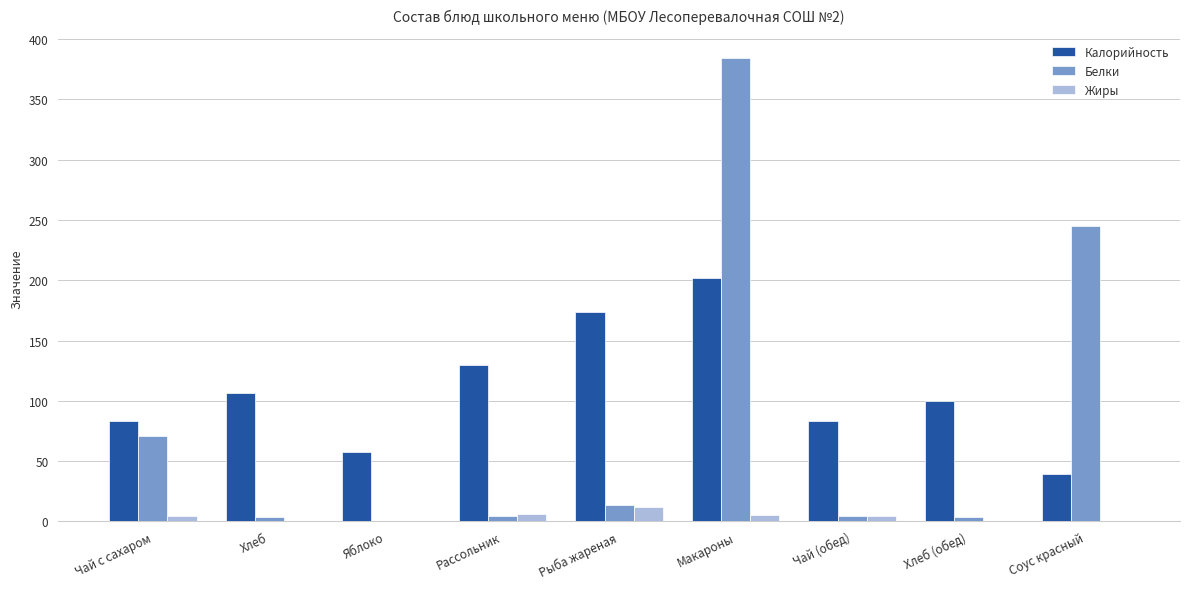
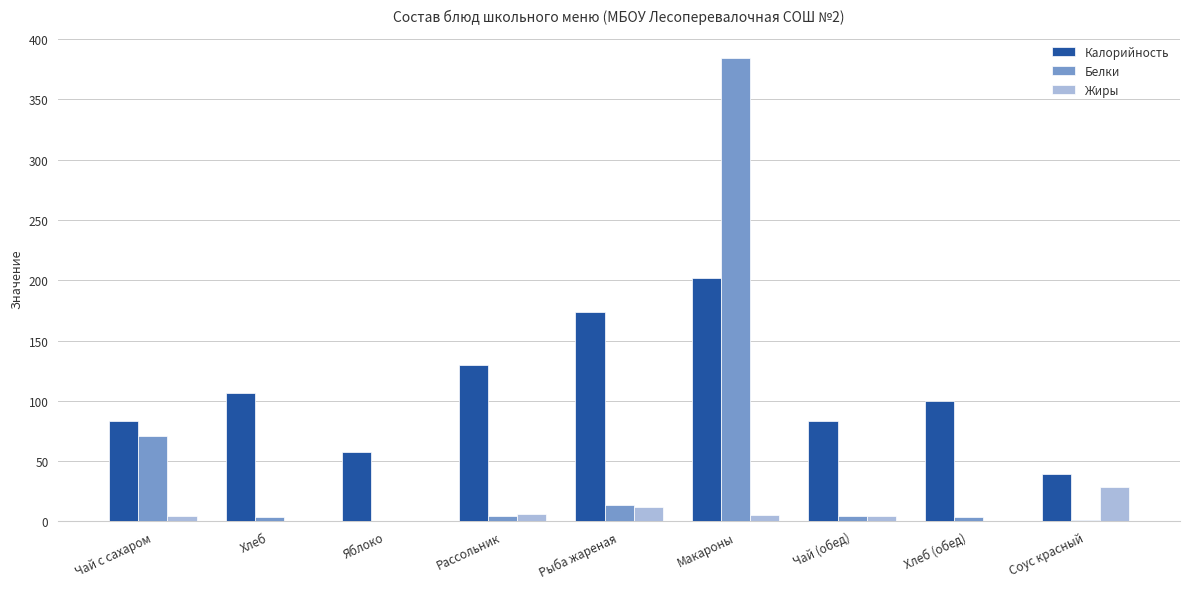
Белки, Соус красный: 245 -> 1
Жиры, Соус красный: 1 -> 29
